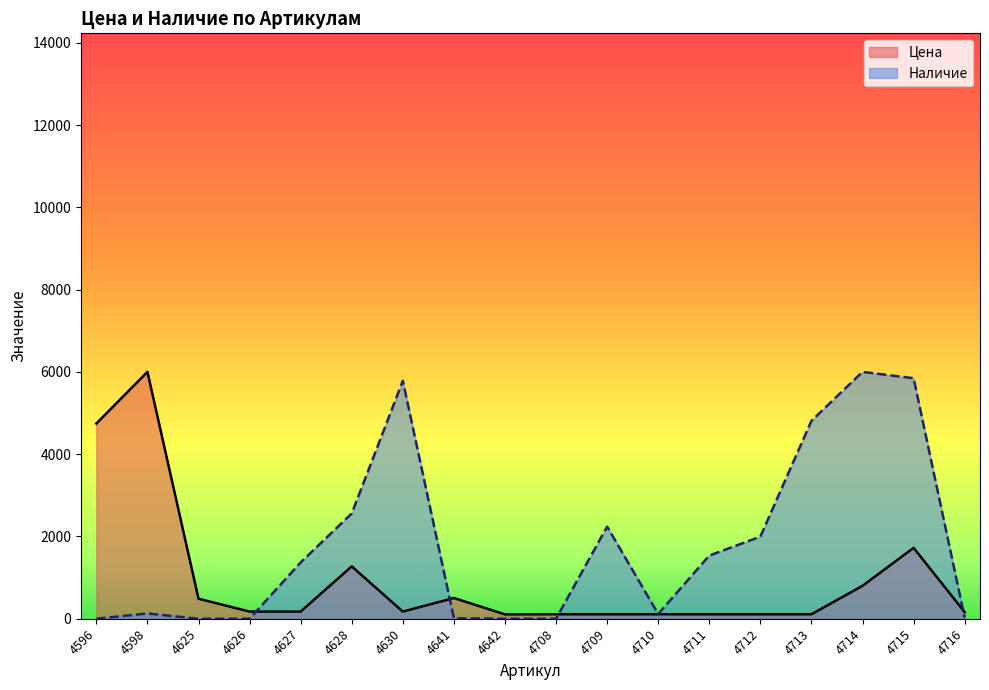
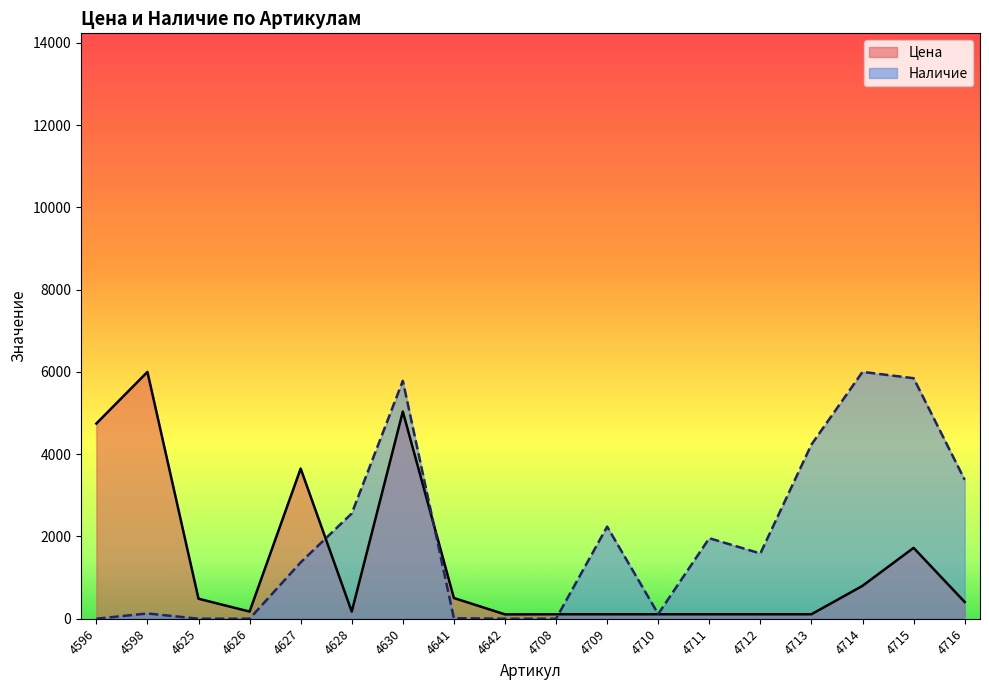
Цена, 4627: 200 -> 3600
Цена, 4628: 1300 -> 200
Цена, 4630: 200 -> 5000
Наличие, 4711: 1500 -> 2000
Наличие, 4712: 2000 -> 1600
Наличие, 4713: 4800 -> 4200
Цена, 4716: 200 -> 400
Наличие, 4716: 0 -> 3400
